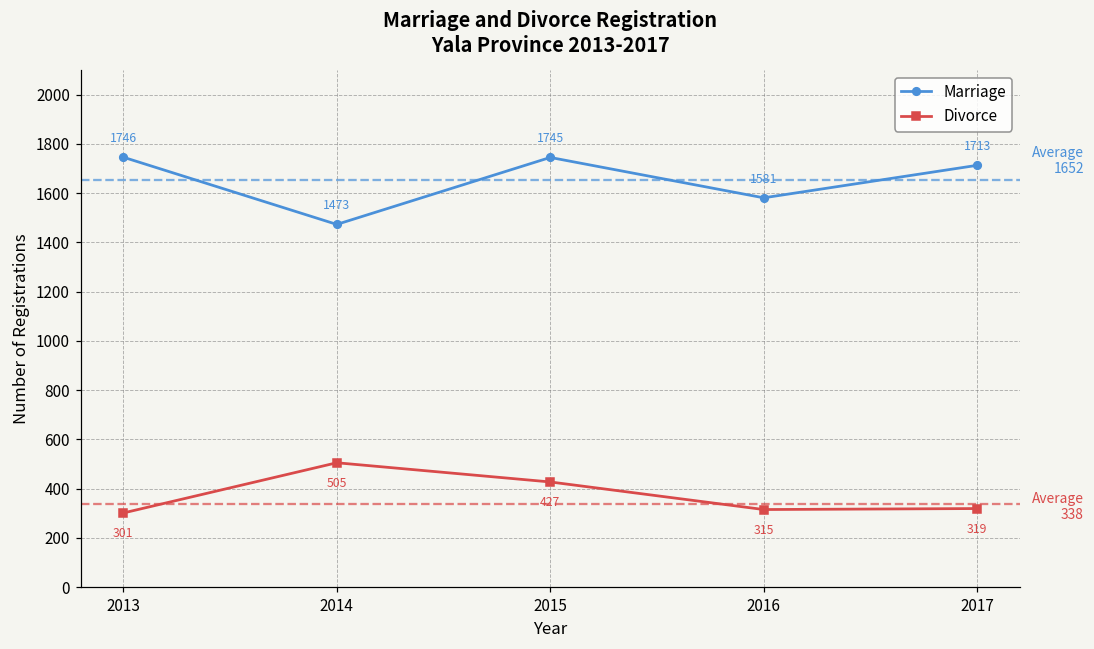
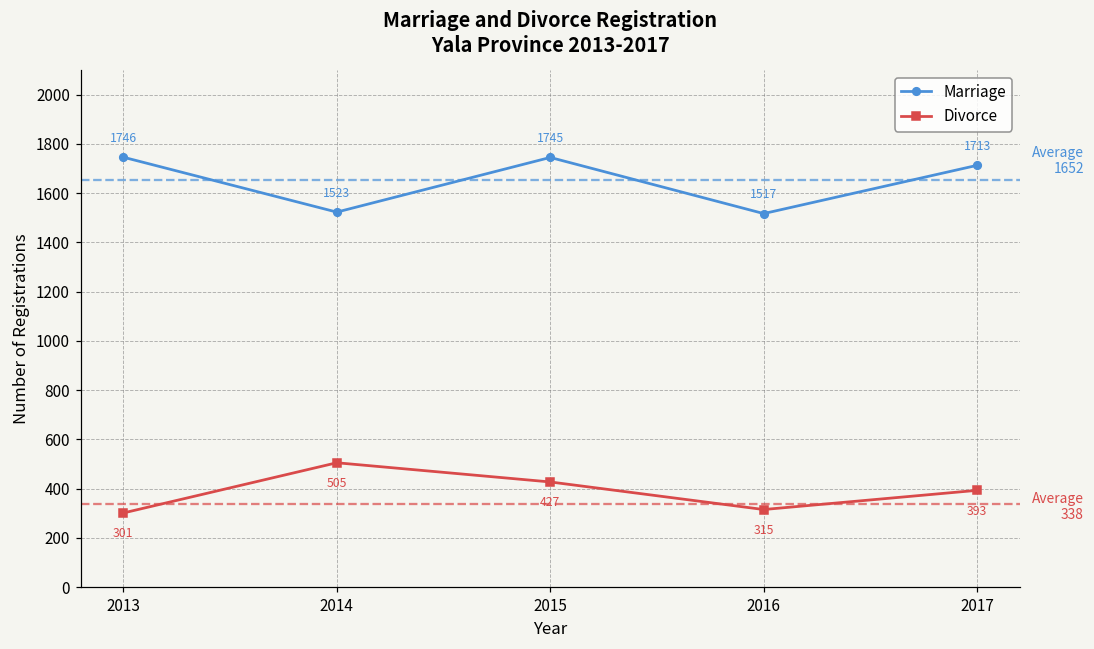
Marriage, 2014: 1473 -> 1523
Marriage, 2016: 1581 -> 1517
Divorce, 2017: 319 -> 393
